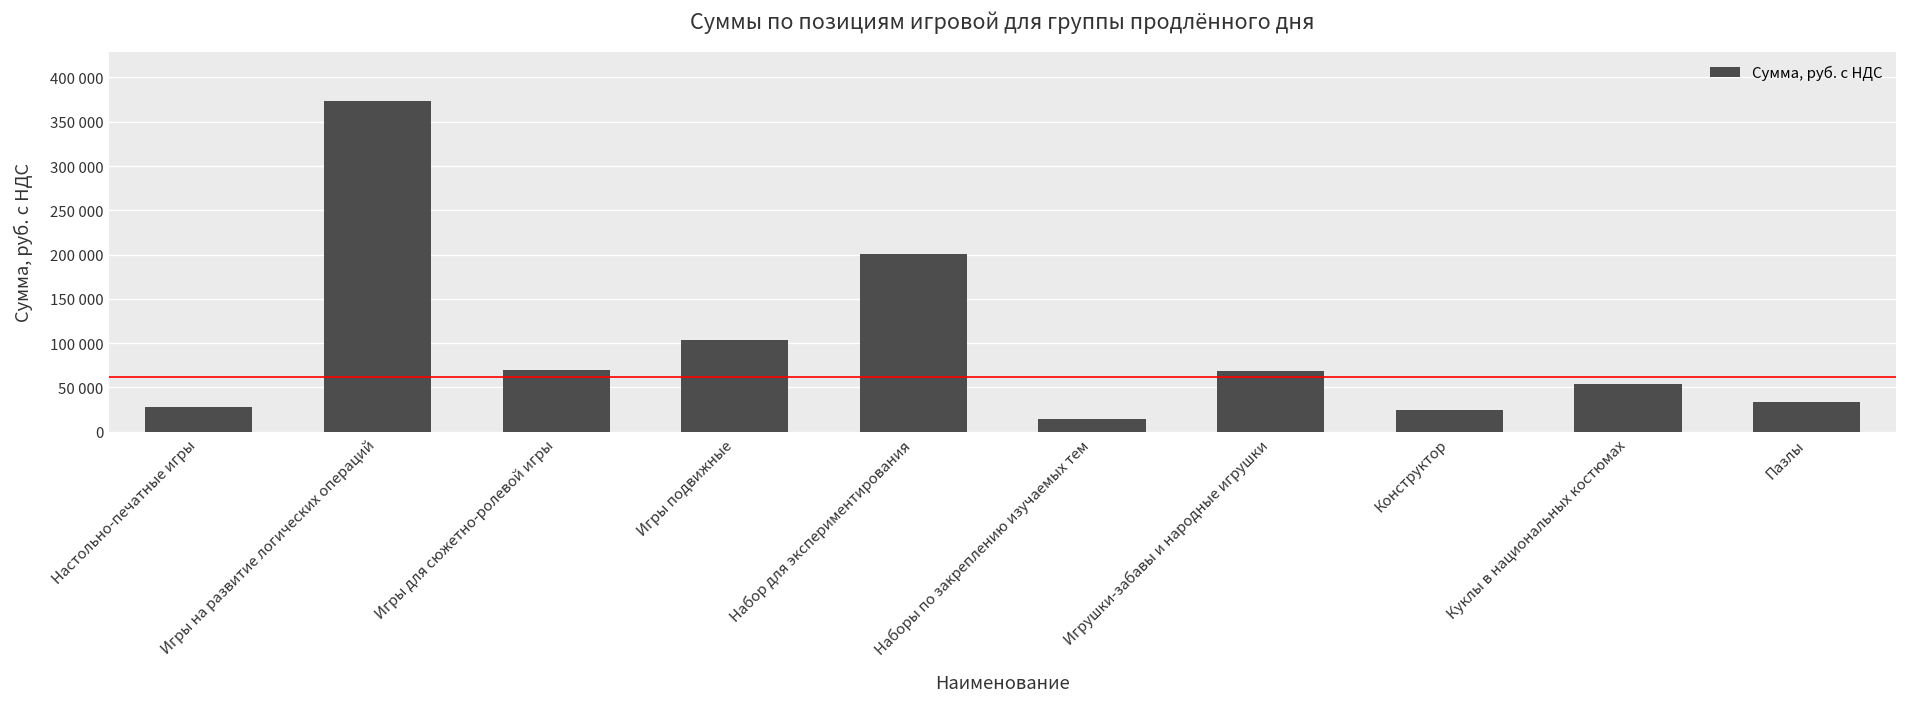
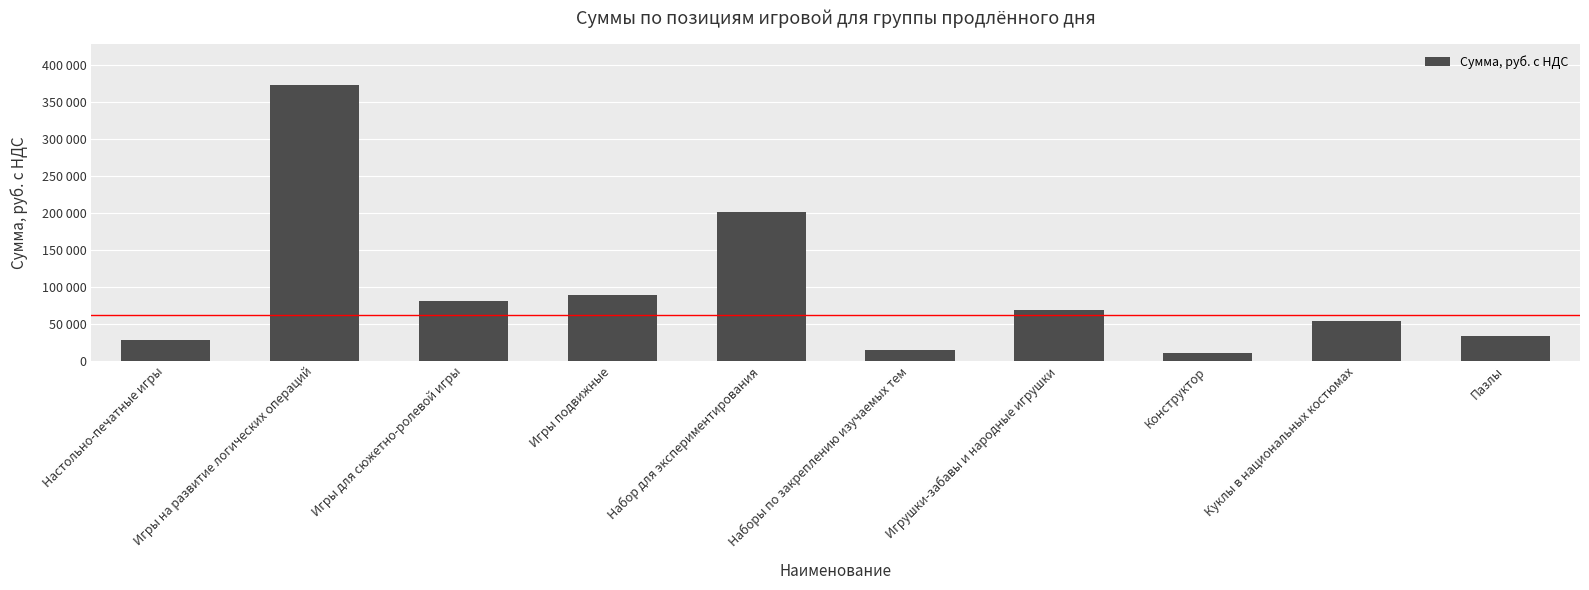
Игры для сюжетно-ролевой игры: 70000 -> 80000
Игры подвижные: 100000 -> 90000
Конструктор: 20000 -> 10000
